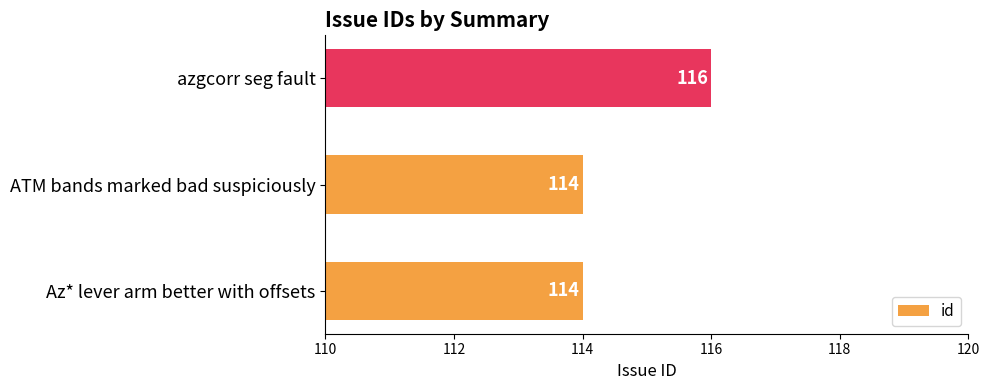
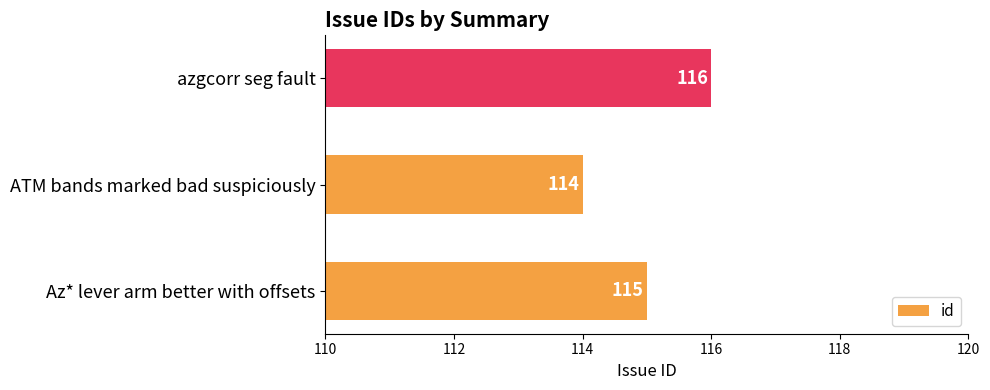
Az* lever arm better with offsets: 114 -> 115
